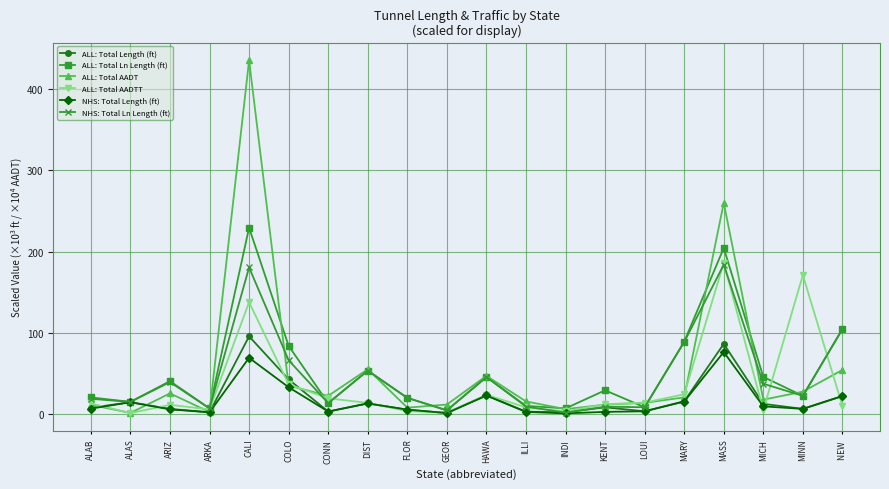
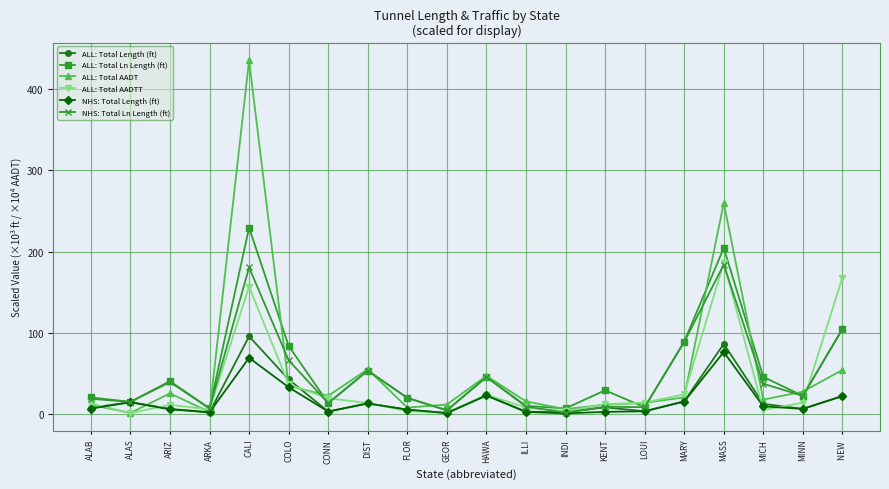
ALL: Total AADTT, CALI: 140 -> 160
ALL: Total AADTT, MINN: 170 -> 10
ALL: Total AADTT, NEW: 10 -> 170
